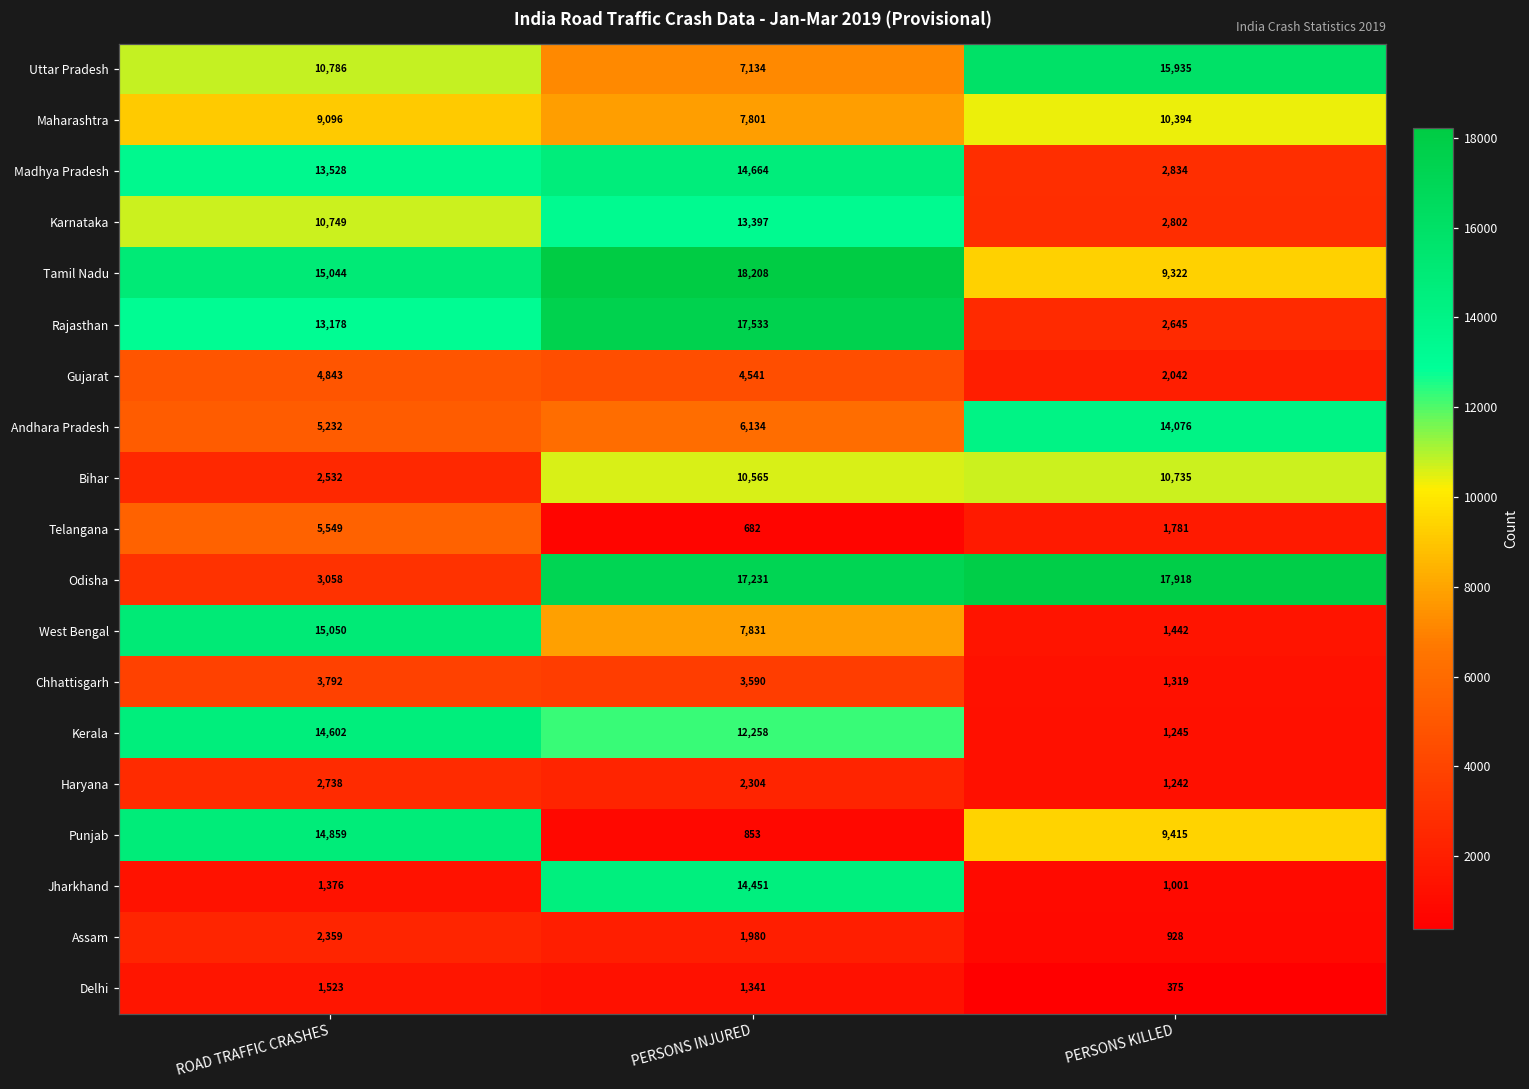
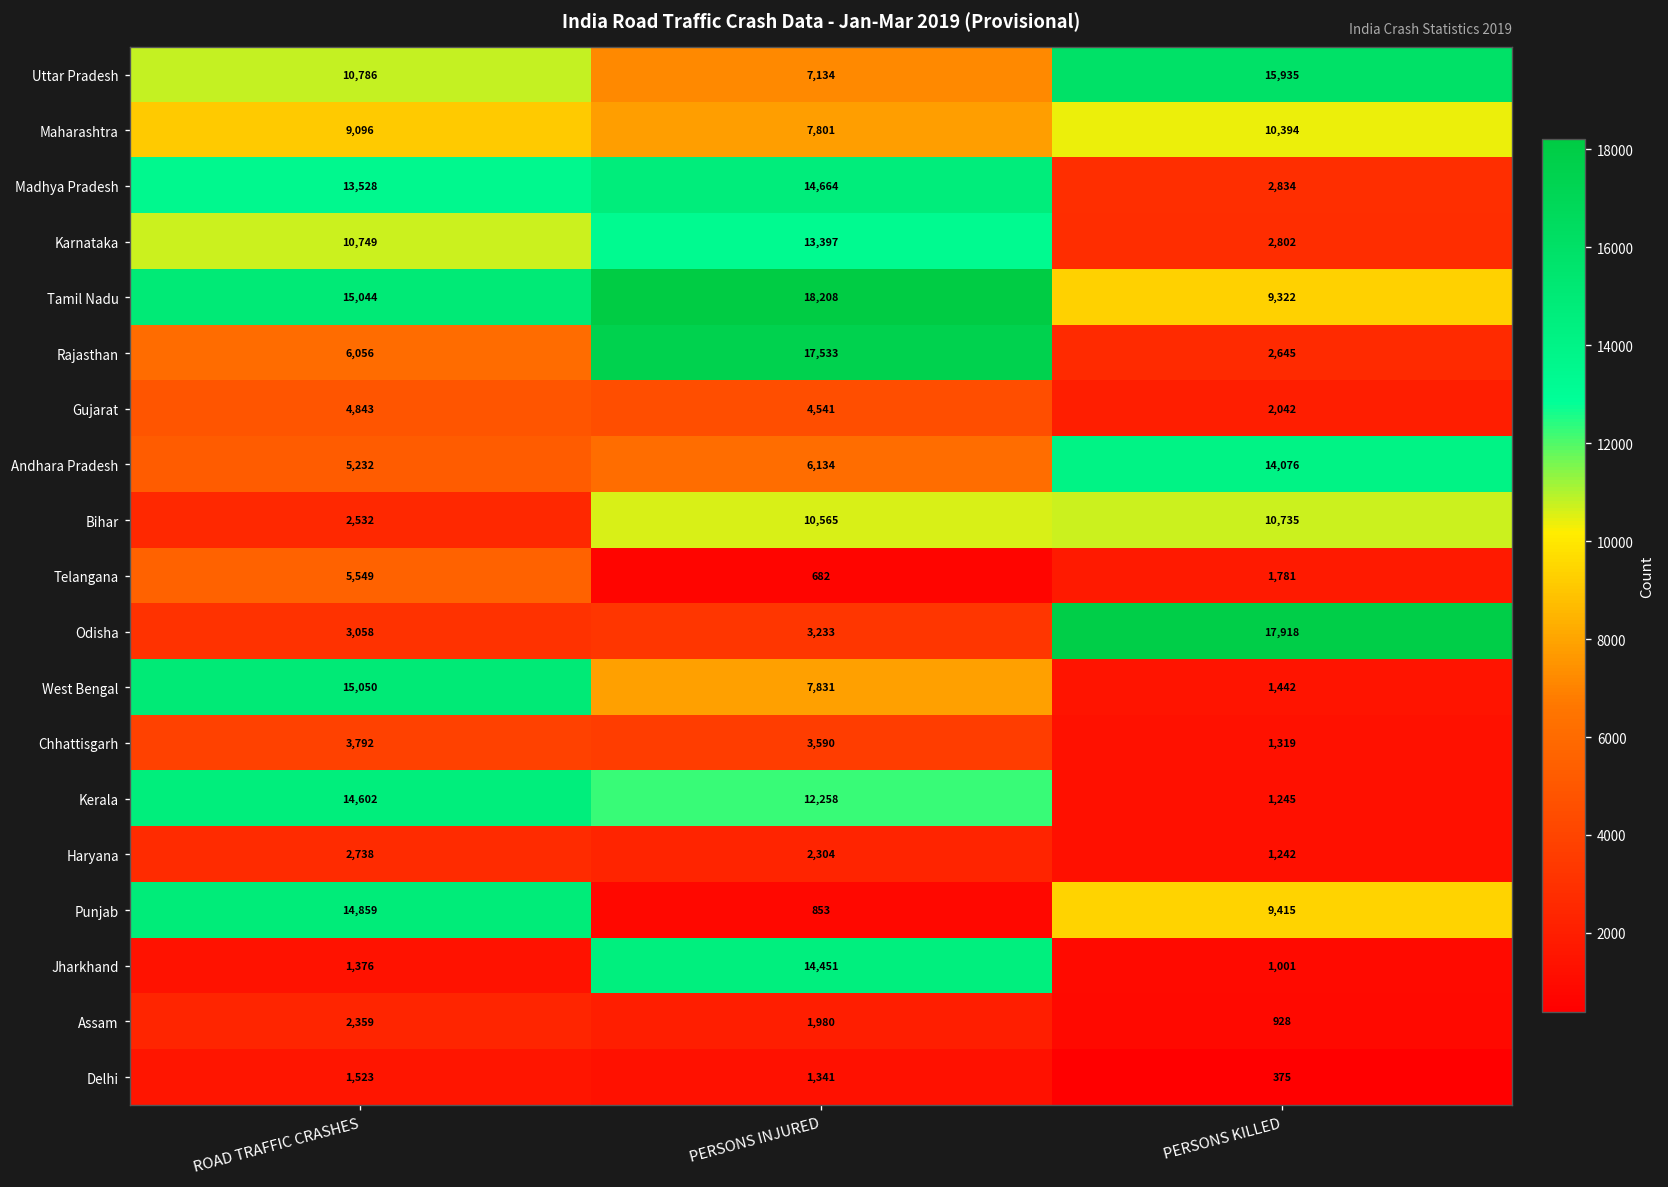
Rajasthan, ROAD TRAFFIC CRASHES: 13,178 -> 6,056
Odisha, PERSONS INJURED: 17,231 -> 3,233
